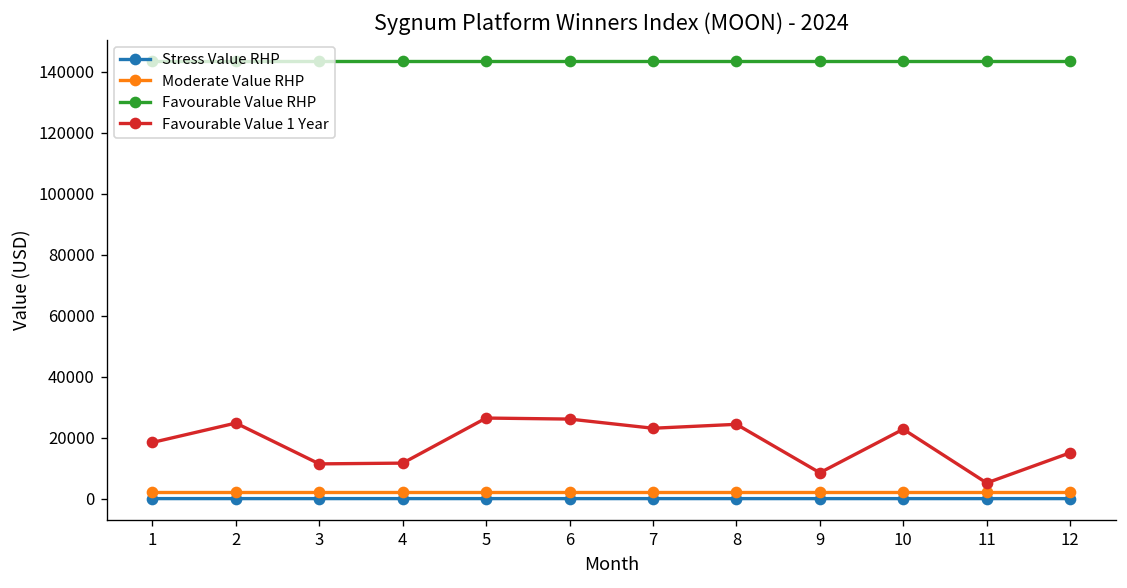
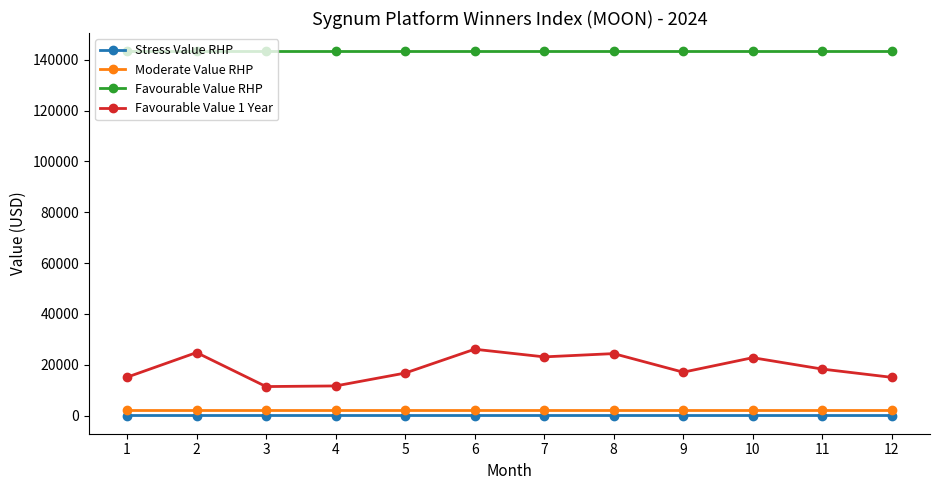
Favourable Value 1 Year, 1: 18000 -> 15000
Favourable Value 1 Year, 5: 26000 -> 17000
Favourable Value 1 Year, 9: 9000 -> 17000
Favourable Value 1 Year, 11: 5000 -> 18000
